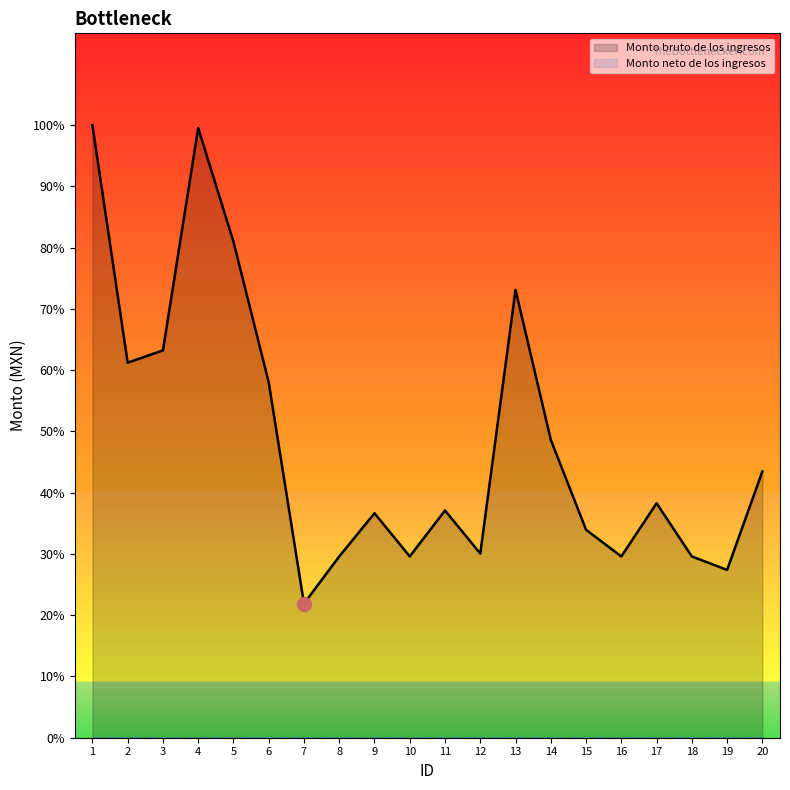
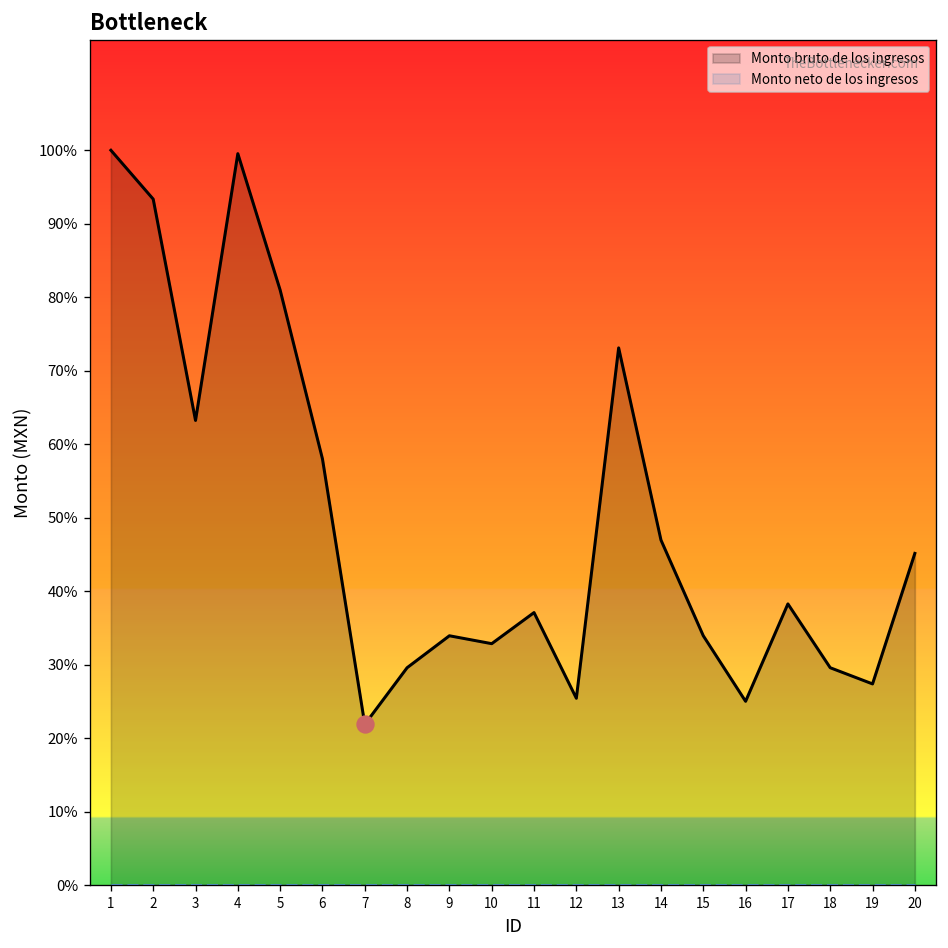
Monto bruto de los ingresos, 2: 61% -> 93%
Monto bruto de los ingresos, 9: 37% -> 34%
Monto bruto de los ingresos, 10: 30% -> 33%
Monto bruto de los ingresos, 12: 30% -> 25%
Monto bruto de los ingresos, 14: 49% -> 47%
Monto bruto de los ingresos, 16: 30% -> 25%
Monto bruto de los ingresos, 20: 43% -> 45%
